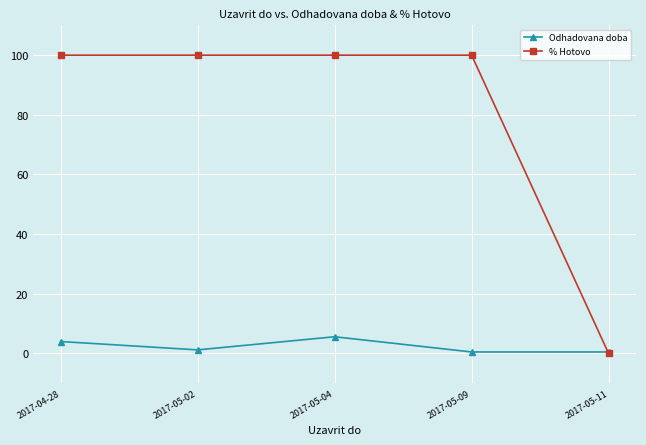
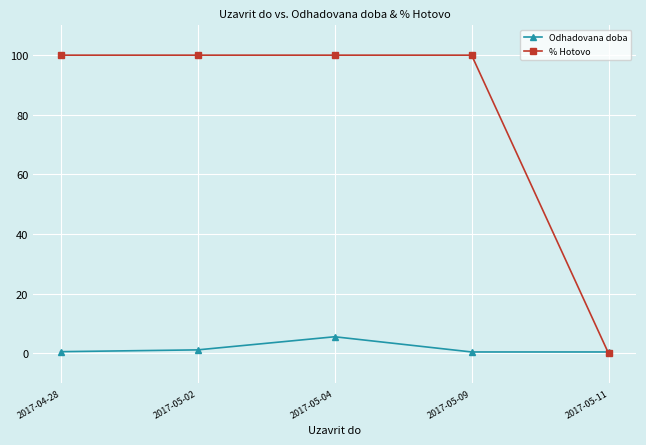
Odhadovana doba, 2017-04-28: 4 -> 1
